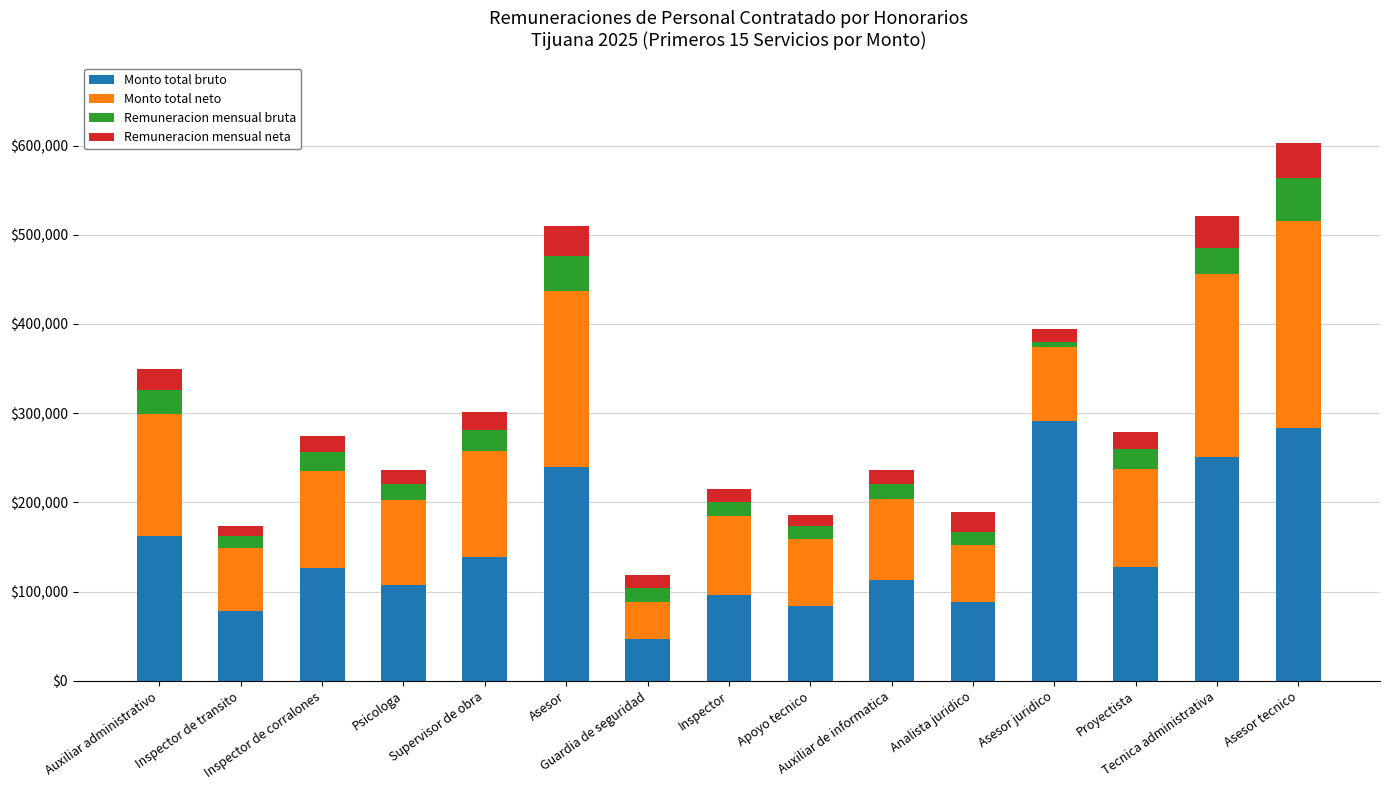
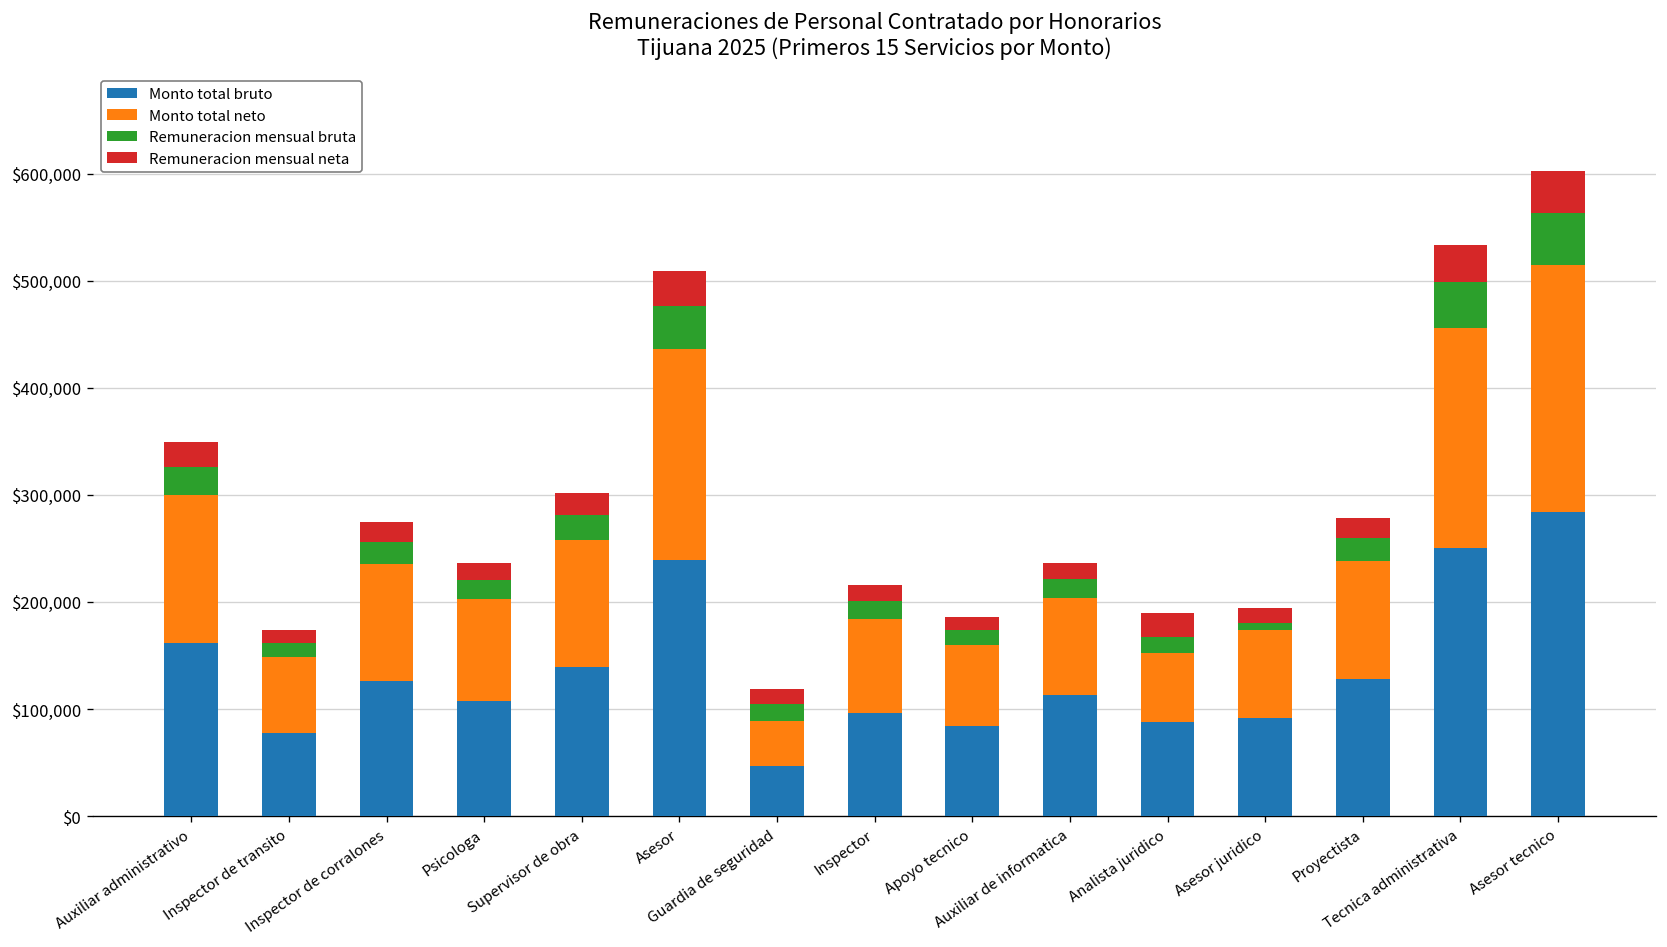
Monto total bruto, Asesor juridico: $290,000 -> $90,000
Remuneracion mensual bruta, Tecnica administrativa: $30,000 -> $40,000
